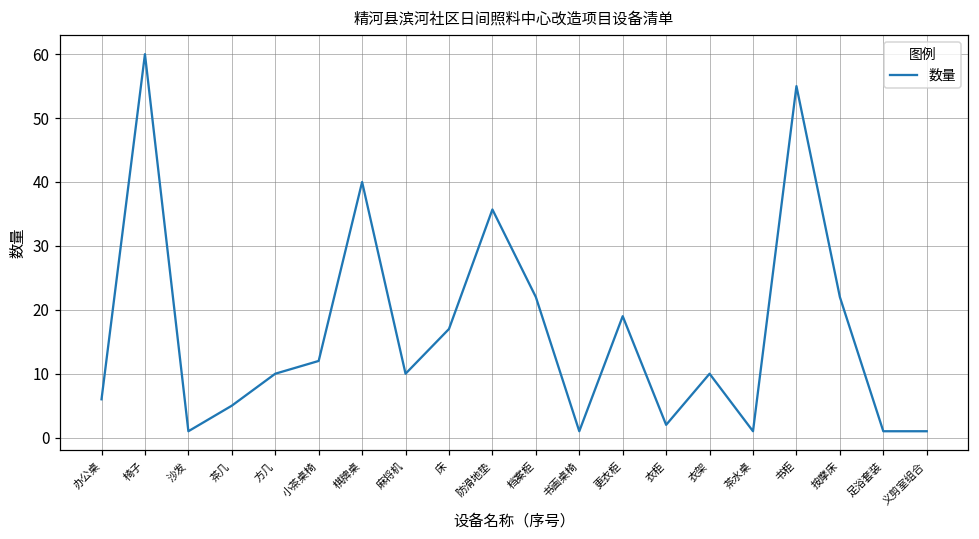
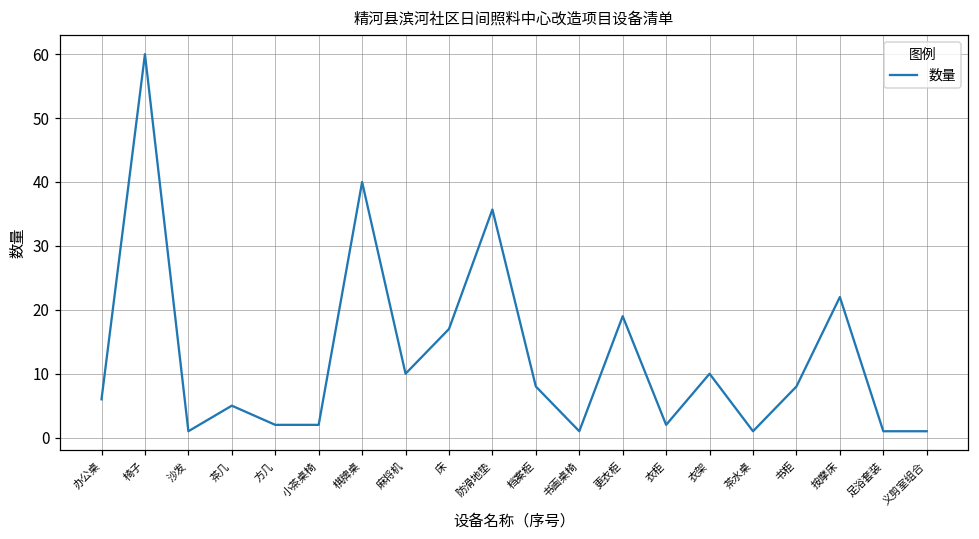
方几: 10 -> 2
小茶桌椅: 12 -> 2
档案柜: 22 -> 8
书柜: 55 -> 8
